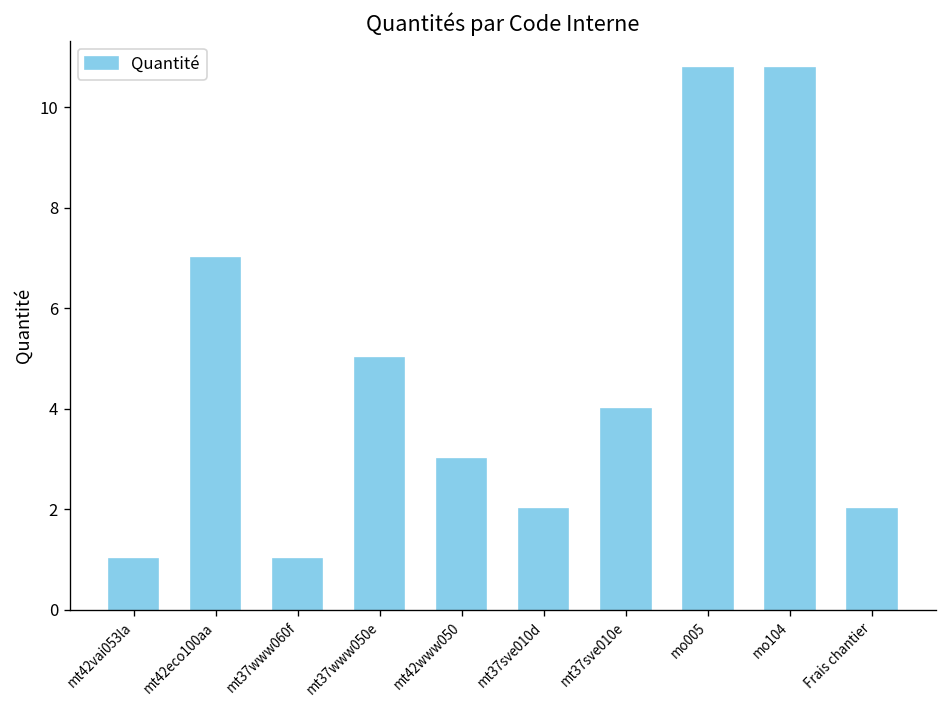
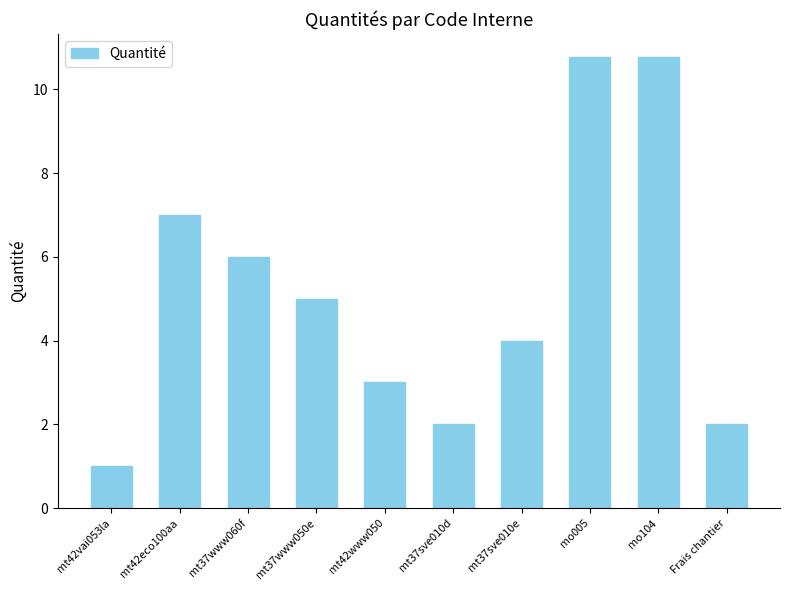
mt37www060f: 1 -> 6
